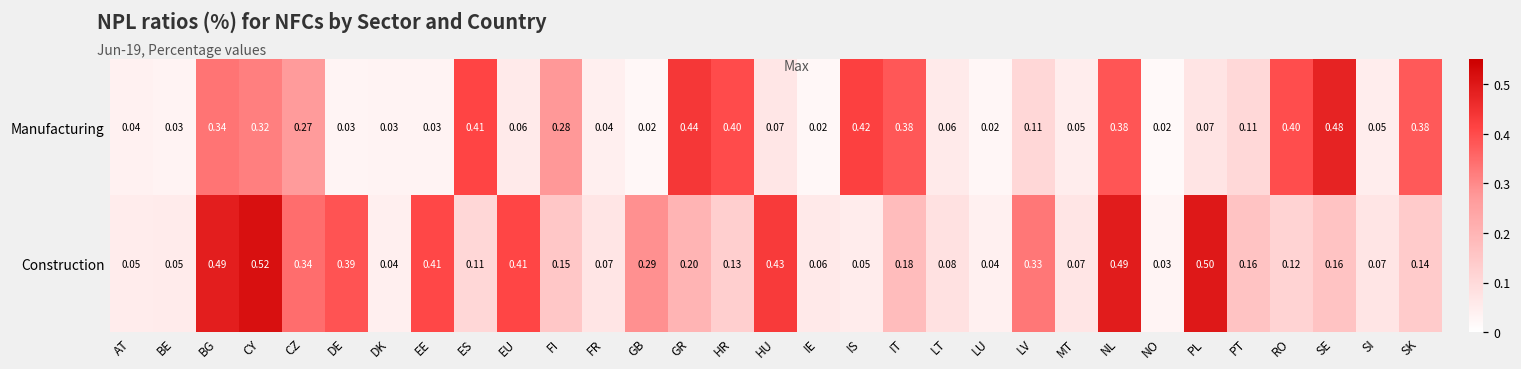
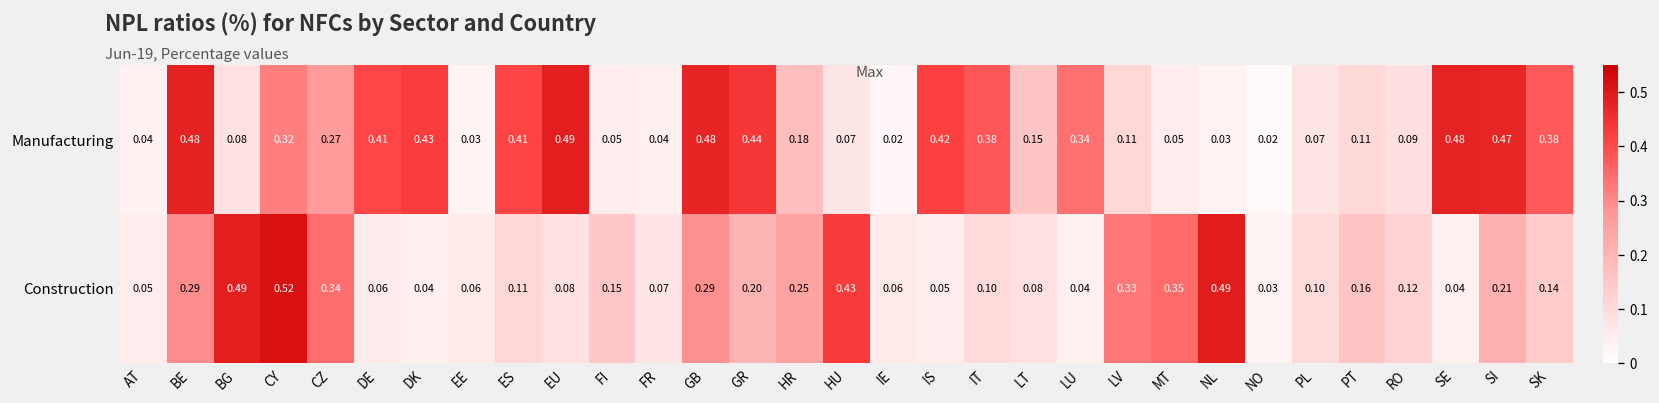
Manufacturing, BE: 0.03 -> 0.48
Manufacturing, BG: 0.34 -> 0.08
Manufacturing, DE: 0.03 -> 0.41
Manufacturing, DK: 0.03 -> 0.43
Manufacturing, EU: 0.06 -> 0.49
Manufacturing, FI: 0.28 -> 0.05
Manufacturing, GB: 0.02 -> 0.48
Manufacturing, HR: 0.40 -> 0.18
Manufacturing, LT: 0.06 -> 0.15
Manufacturing, LU: 0.02 -> 0.34
Manufacturing, NL: 0.38 -> 0.03
Manufacturing, RO: 0.40 -> 0.09
Manufacturing, SI: 0.05 -> 0.47
Construction, BE: 0.05 -> 0.29
Construction, DE: 0.39 -> 0.06
Construction, EE: 0.41 -> 0.06
Construction, EU: 0.41 -> 0.08
Construction, HR: 0.13 -> 0.25
Construction, IT: 0.18 -> 0.10
Construction, MT: 0.07 -> 0.35
Construction, PL: 0.50 -> 0.10
Construction, SE: 0.16 -> 0.04
Construction, SI: 0.07 -> 0.21
